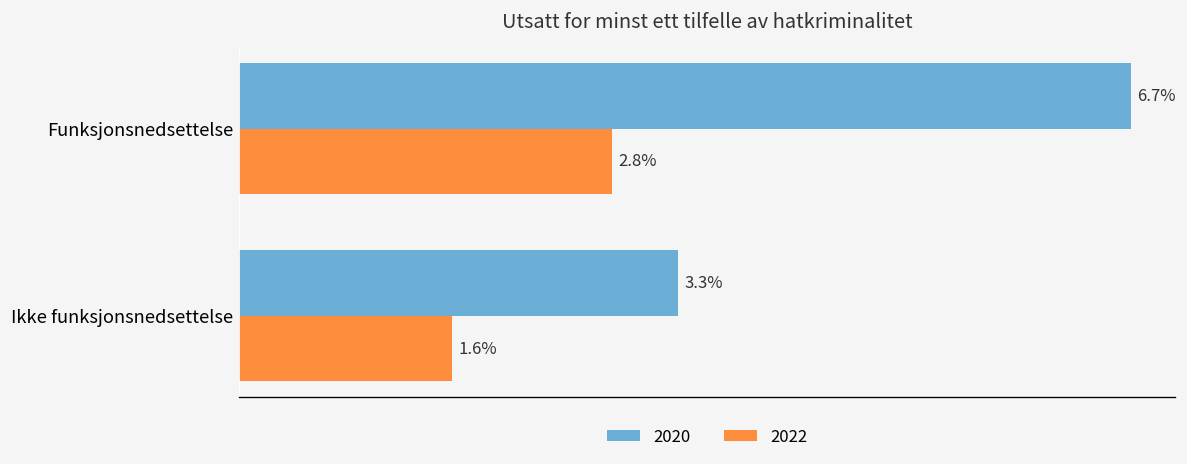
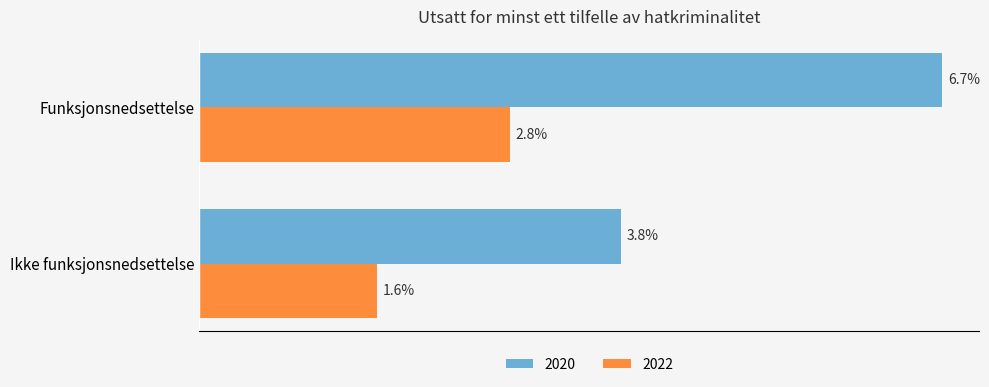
2020, Ikke funksjonsnedsettelse: 3.3% -> 3.8%
